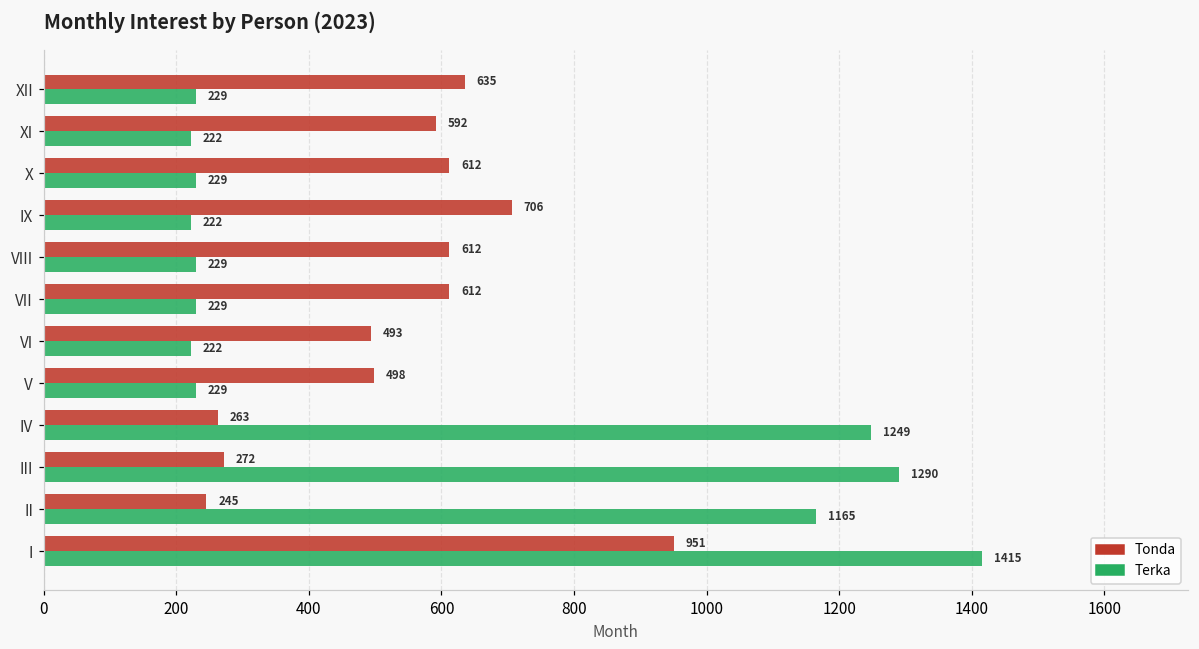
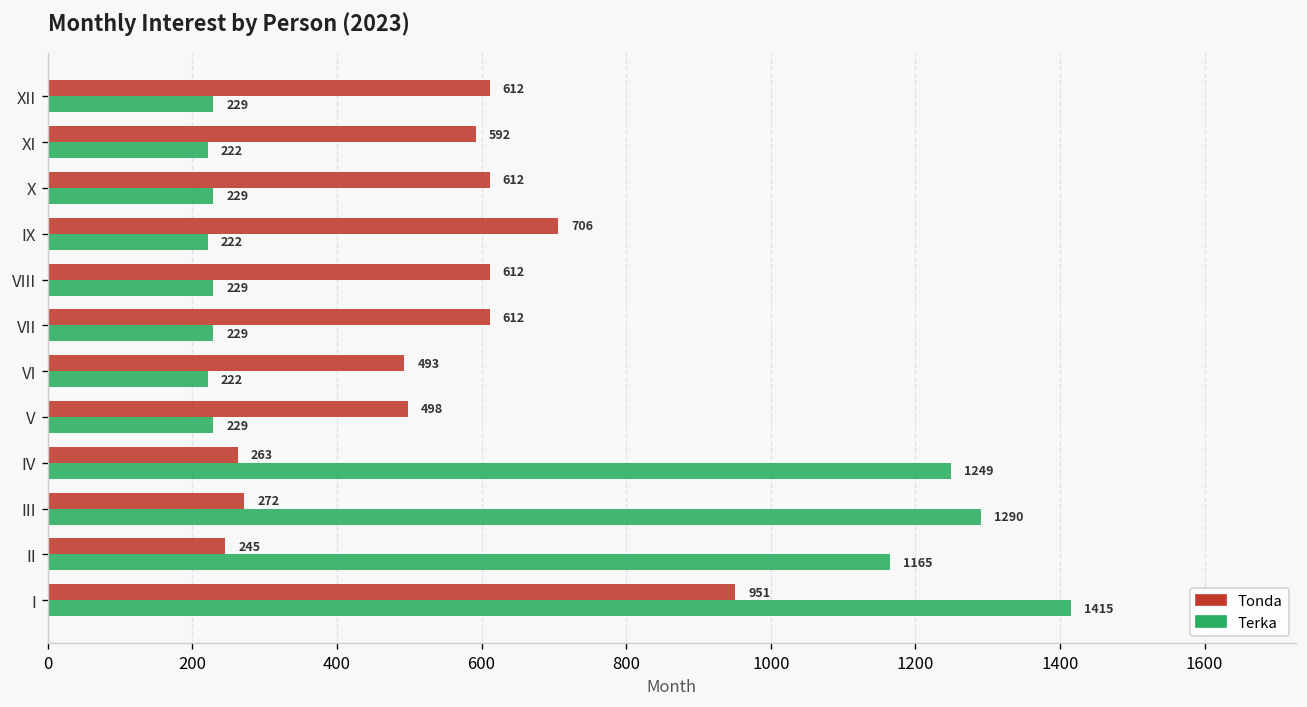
Tonda, XII: 635 -> 612
